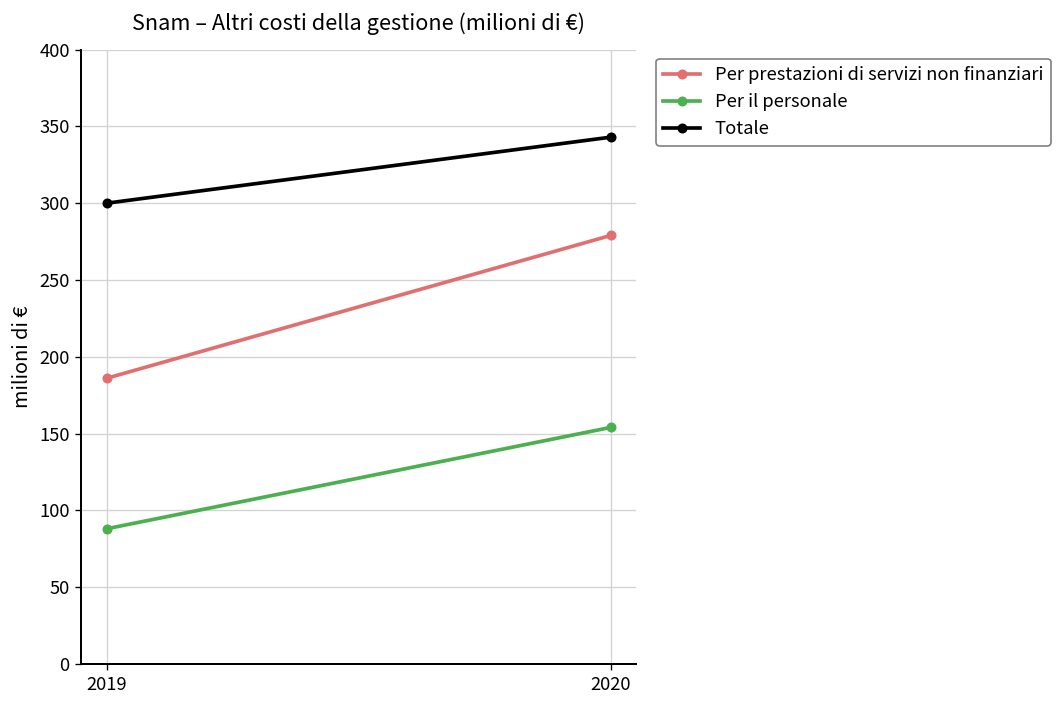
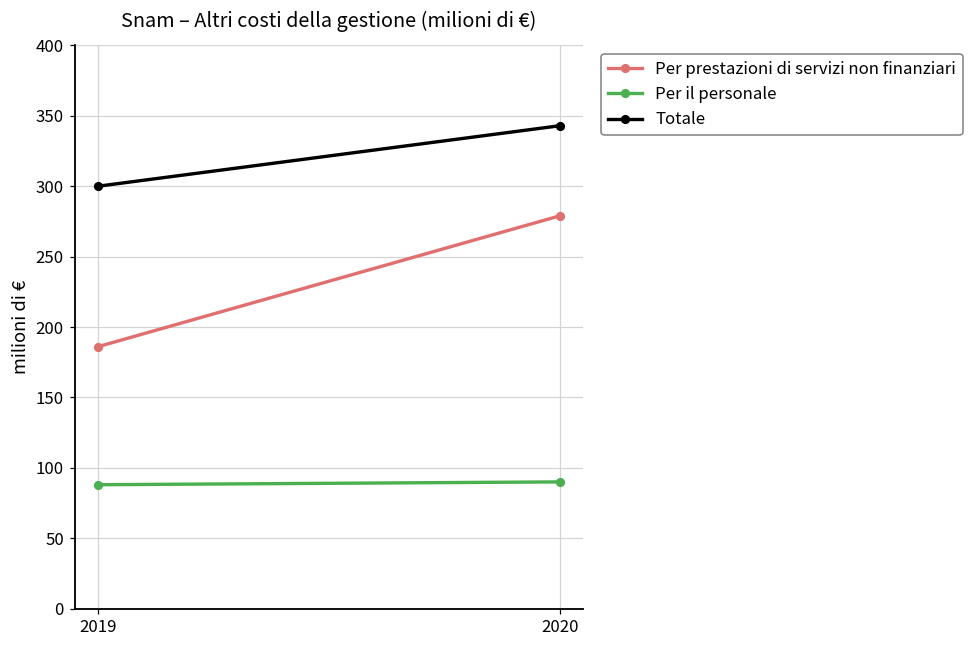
Per il personale, 2020: 154 -> 90
